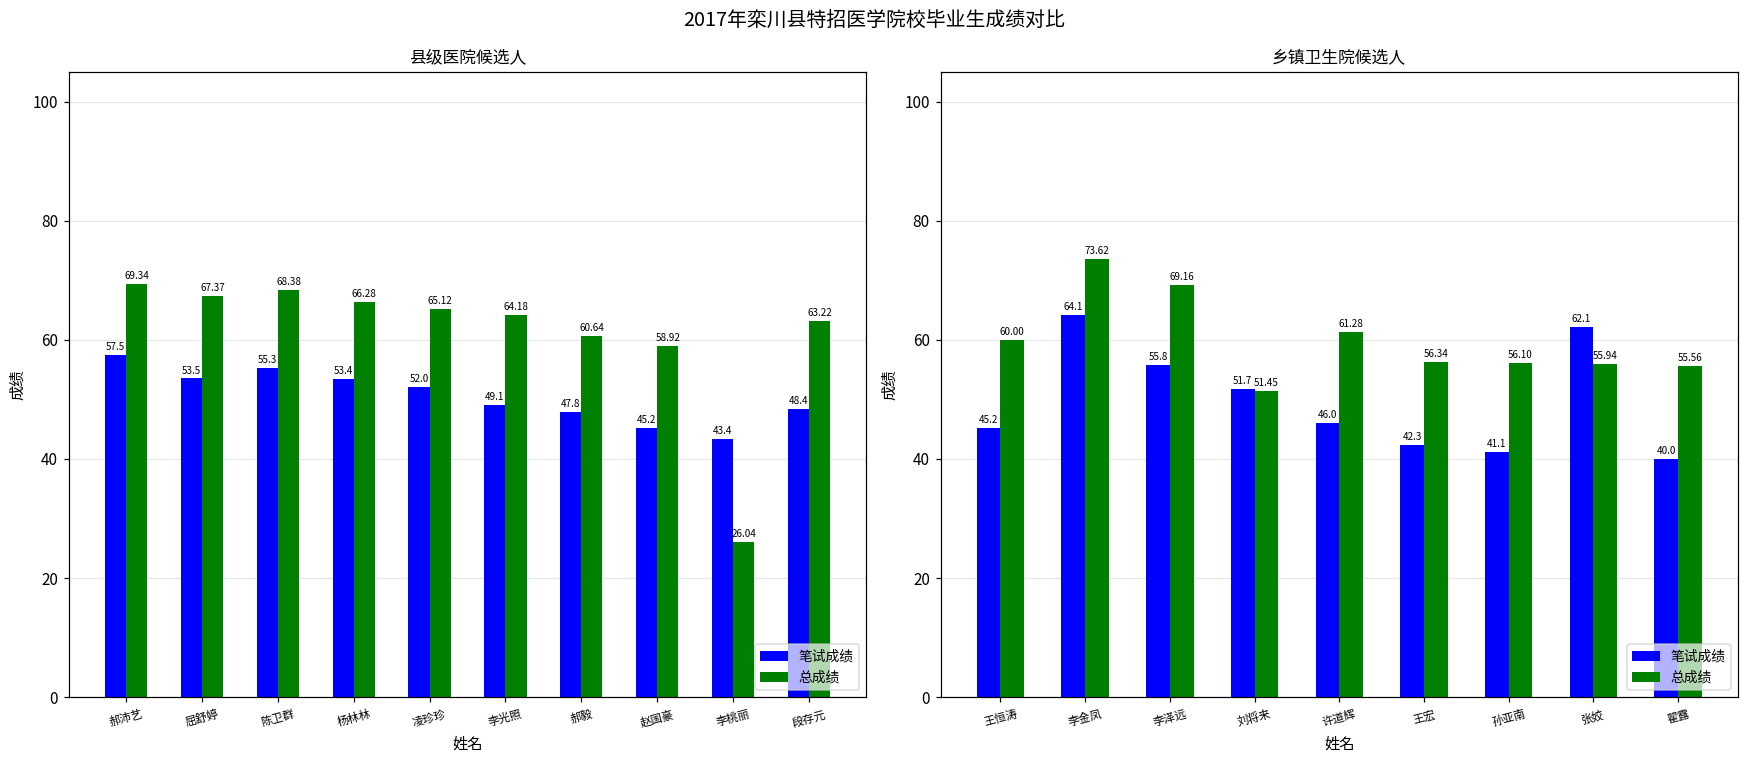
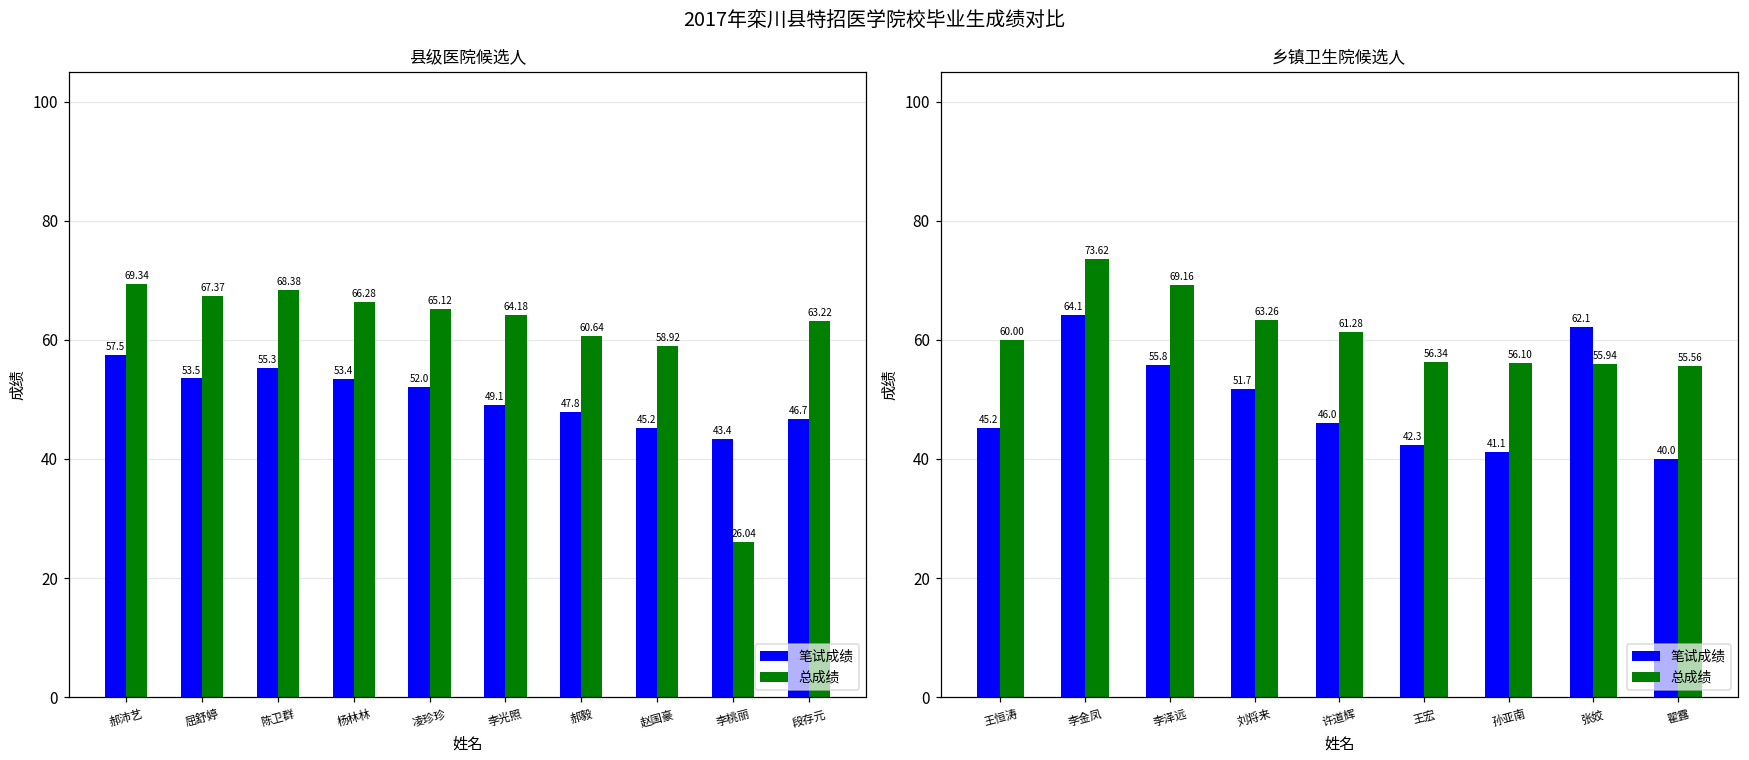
县级医院候选人, 笔试成绩, 段存元: 48.4 -> 46.7
乡镇卫生院候选人, 总成绩, 刘将来: 51.45 -> 63.26
